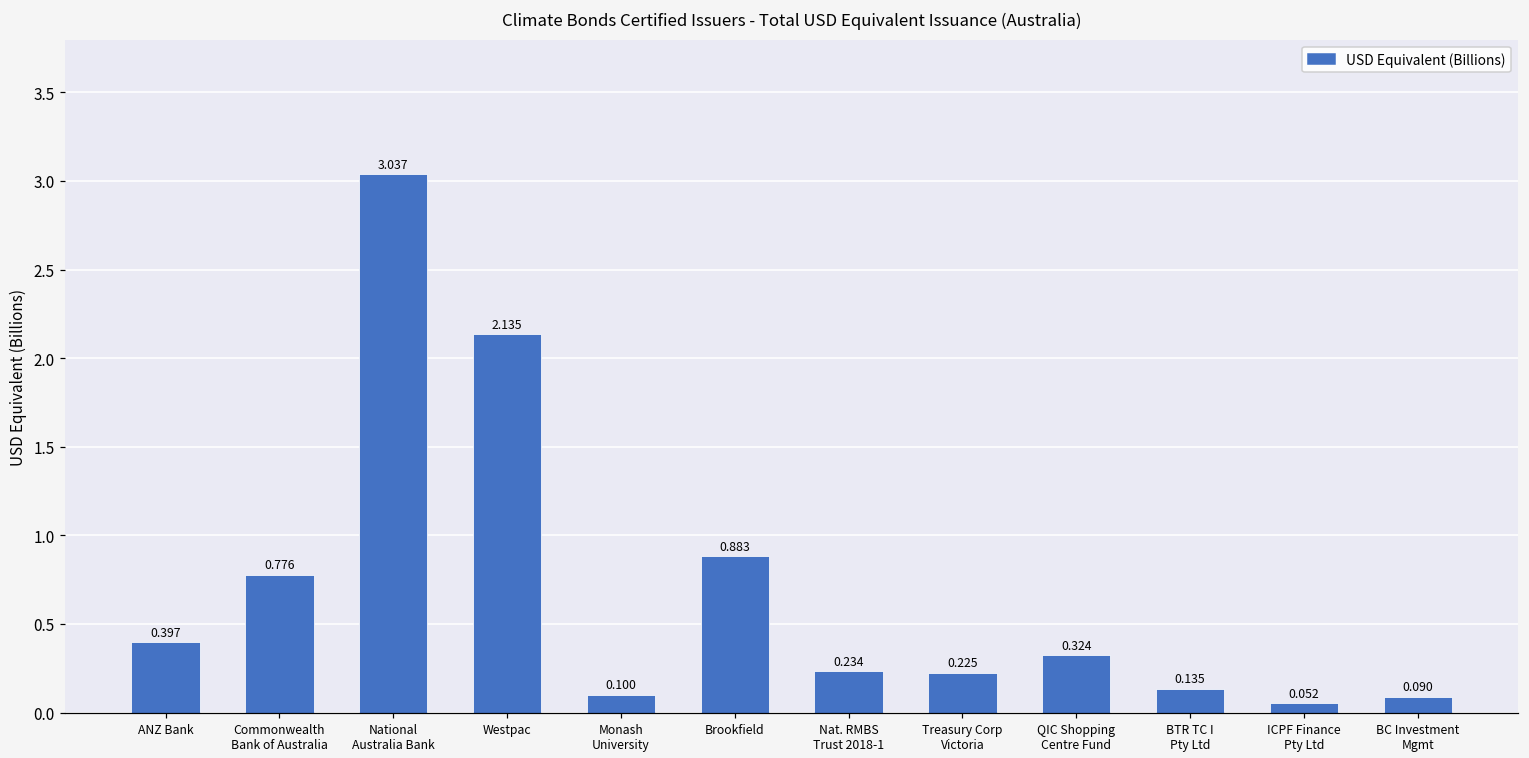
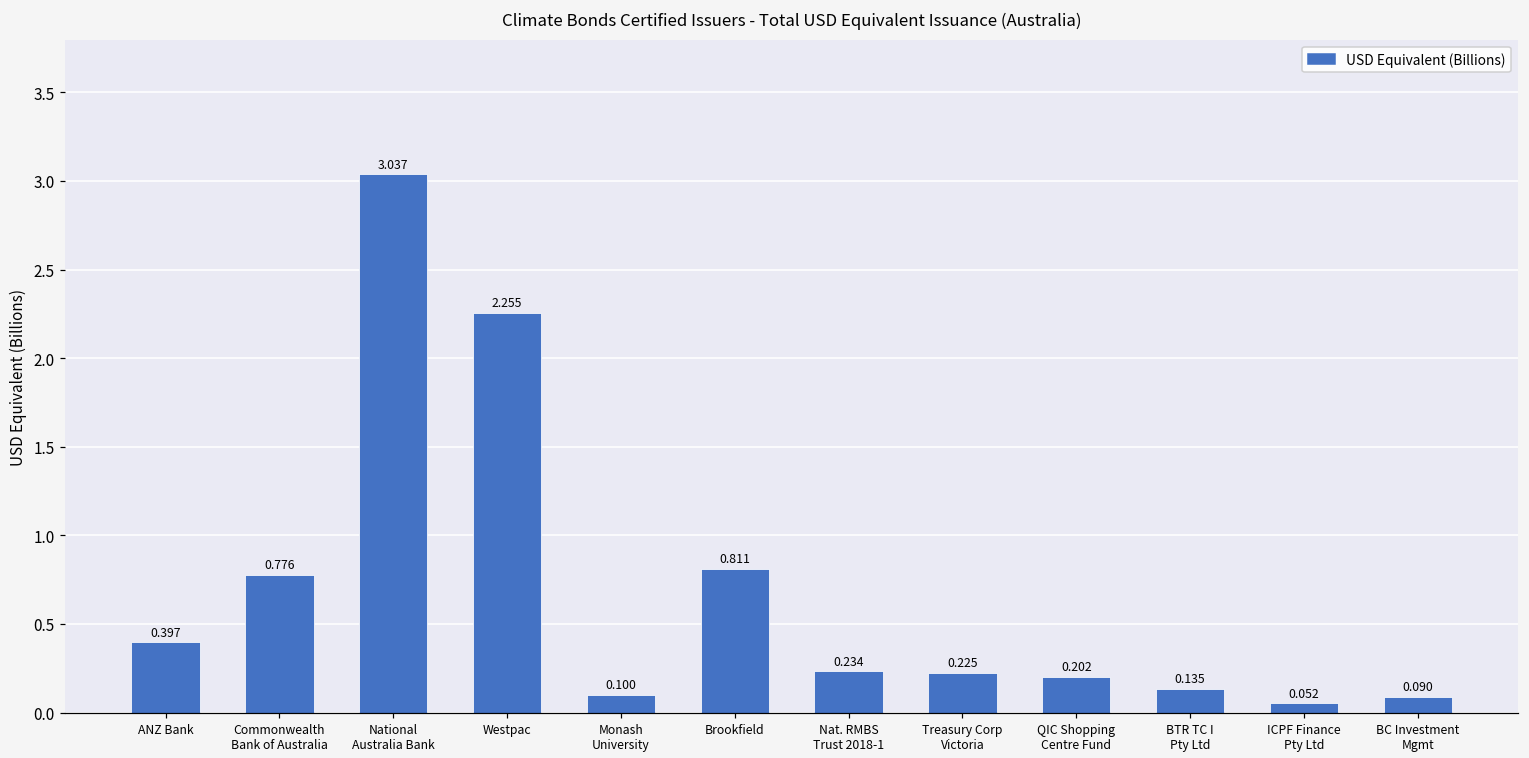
Westpac: 2.135 -> 2.255
Brookfield: 0.883 -> 0.811
QIC Shopping Centre Fund: 0.324 -> 0.202
